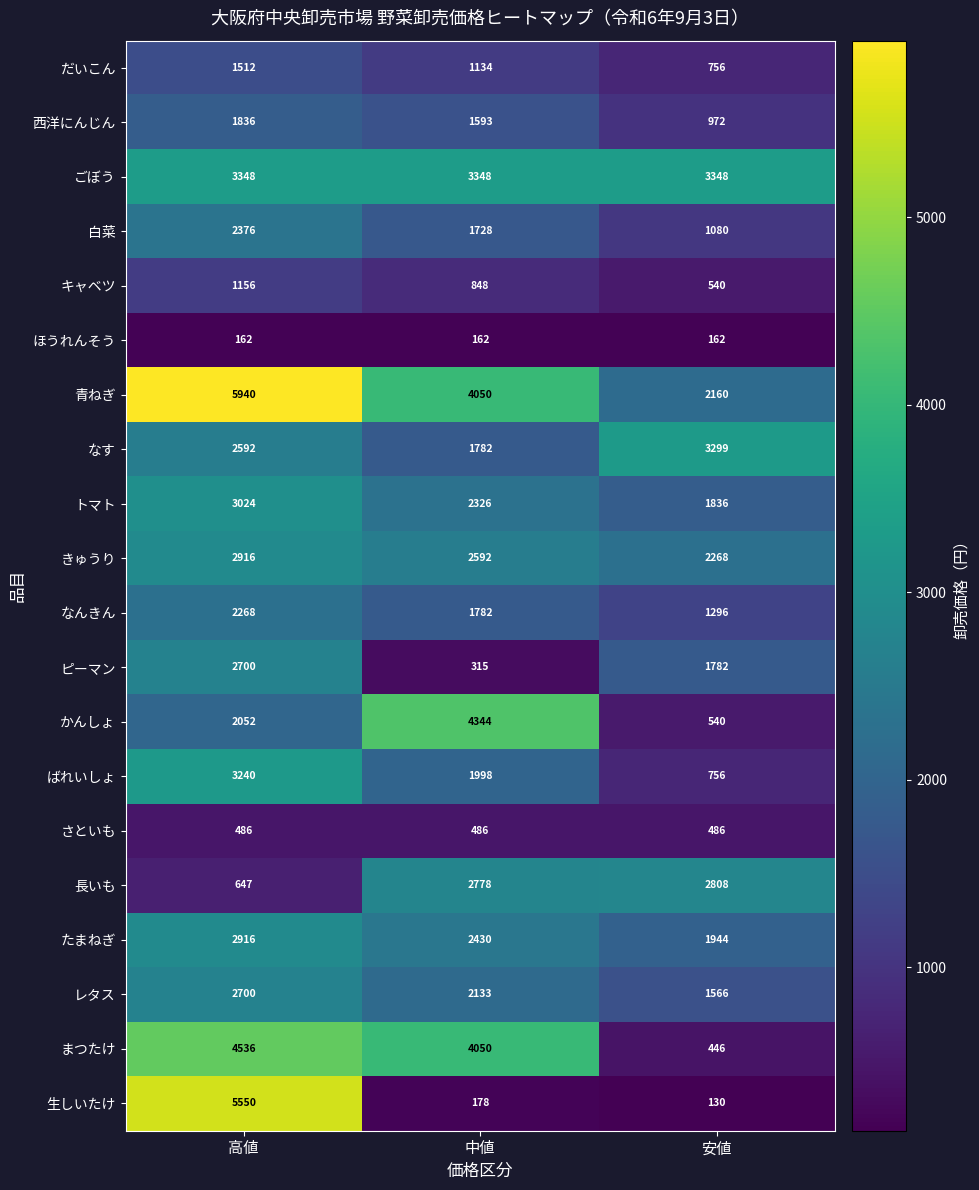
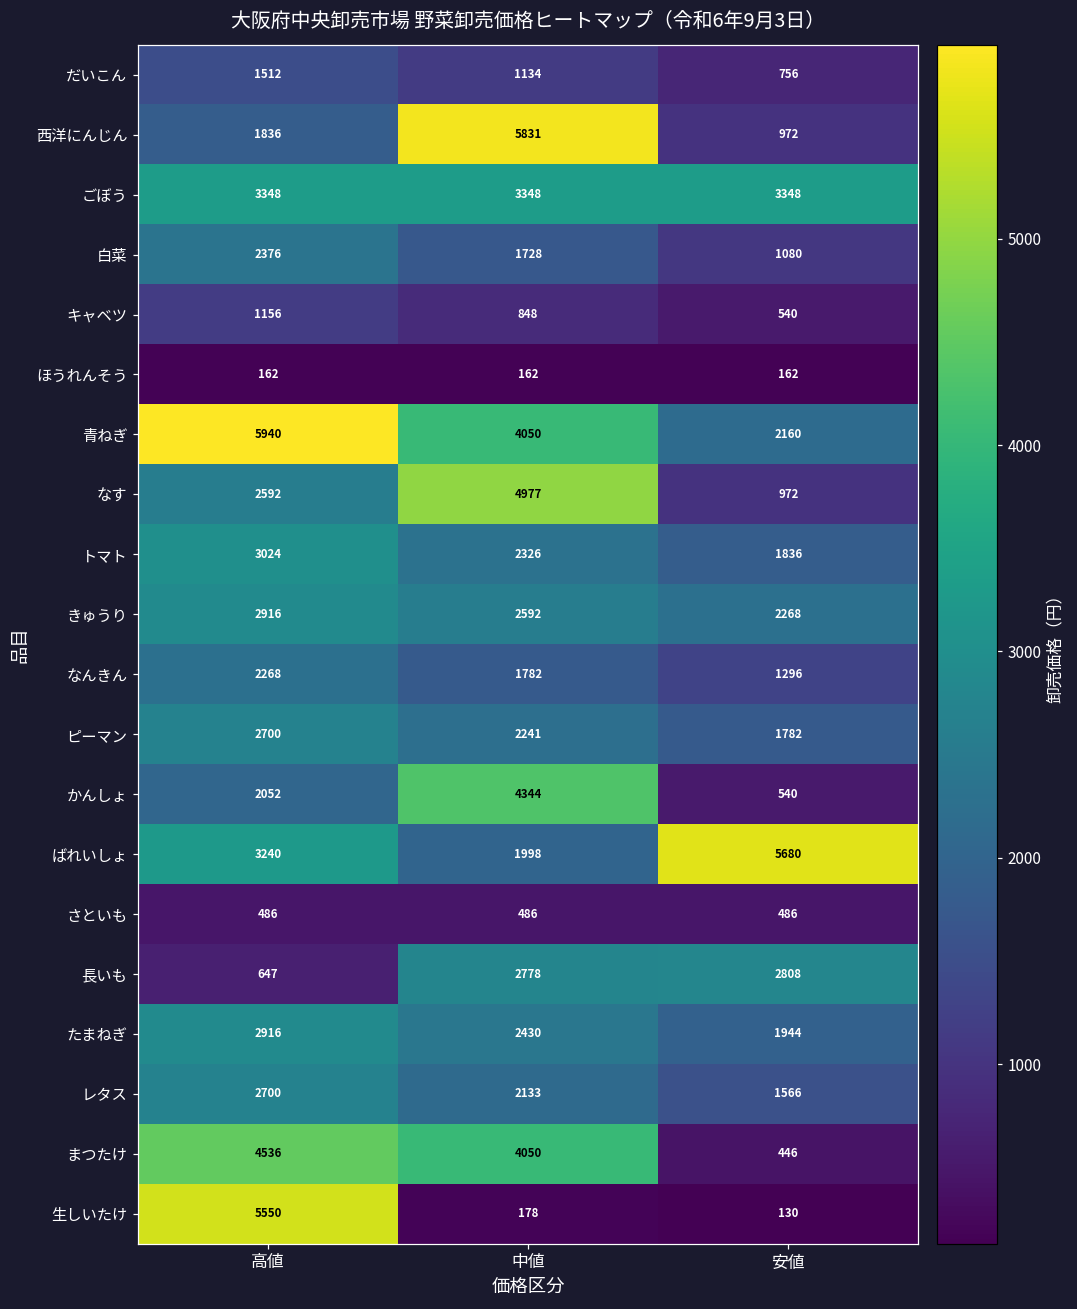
西洋にんじん, 中値: 1593 -> 5831
なす, 中値: 1782 -> 4977
なす, 安値: 3299 -> 972
ピーマン, 中値: 315 -> 2241
ばれいしょ, 安値: 756 -> 5680
